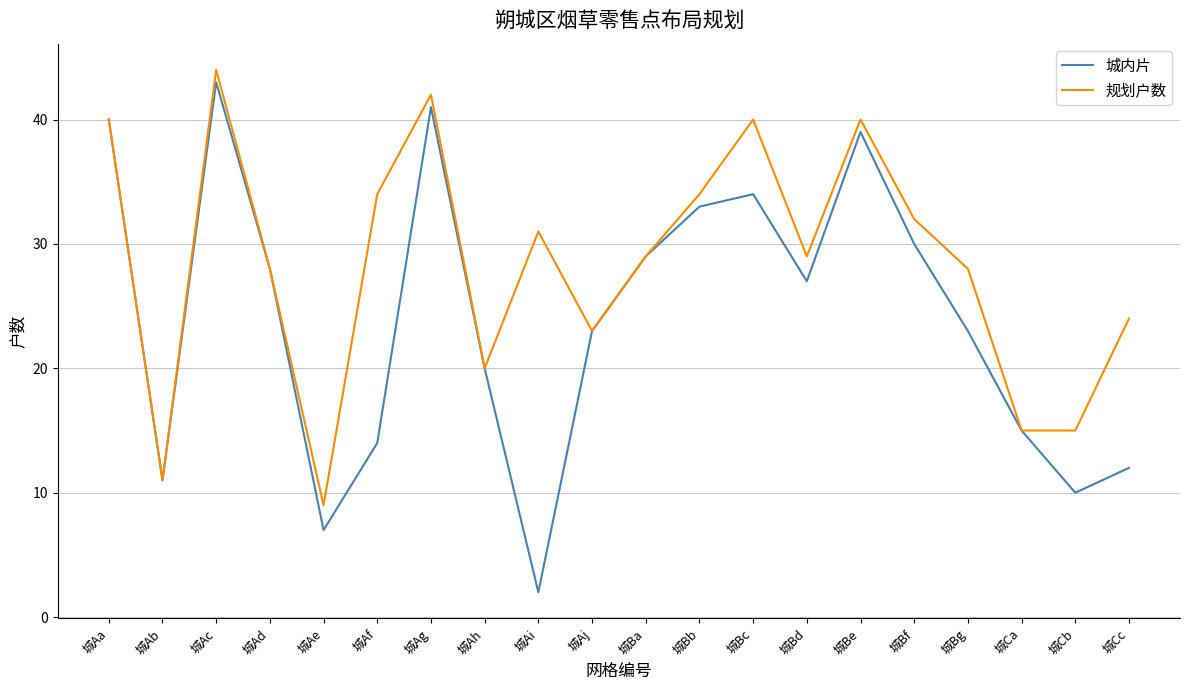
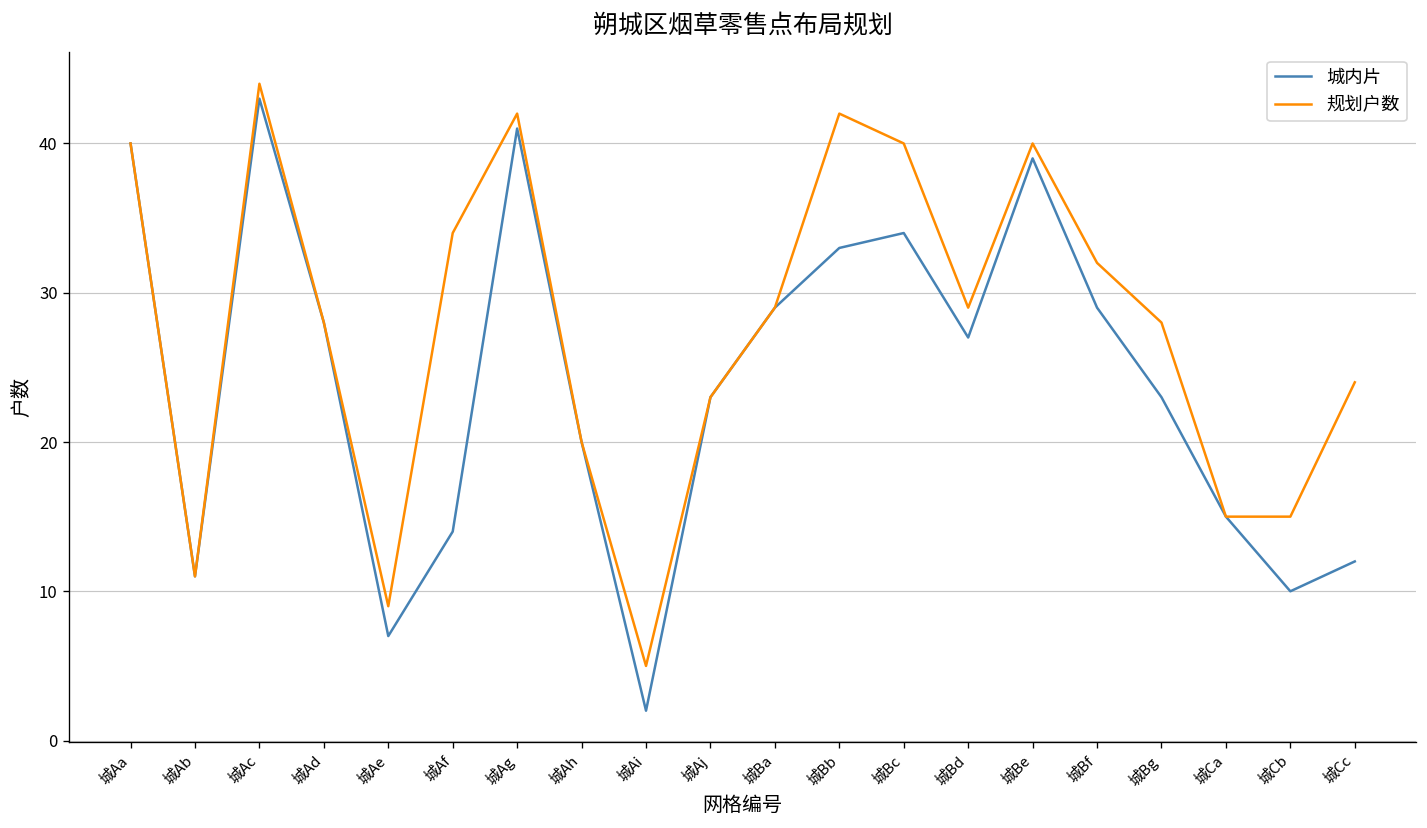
规划户数, 城Ai: 31 -> 5
规划户数, 城Bb: 34 -> 42
城内片, 城Bf: 30 -> 29
